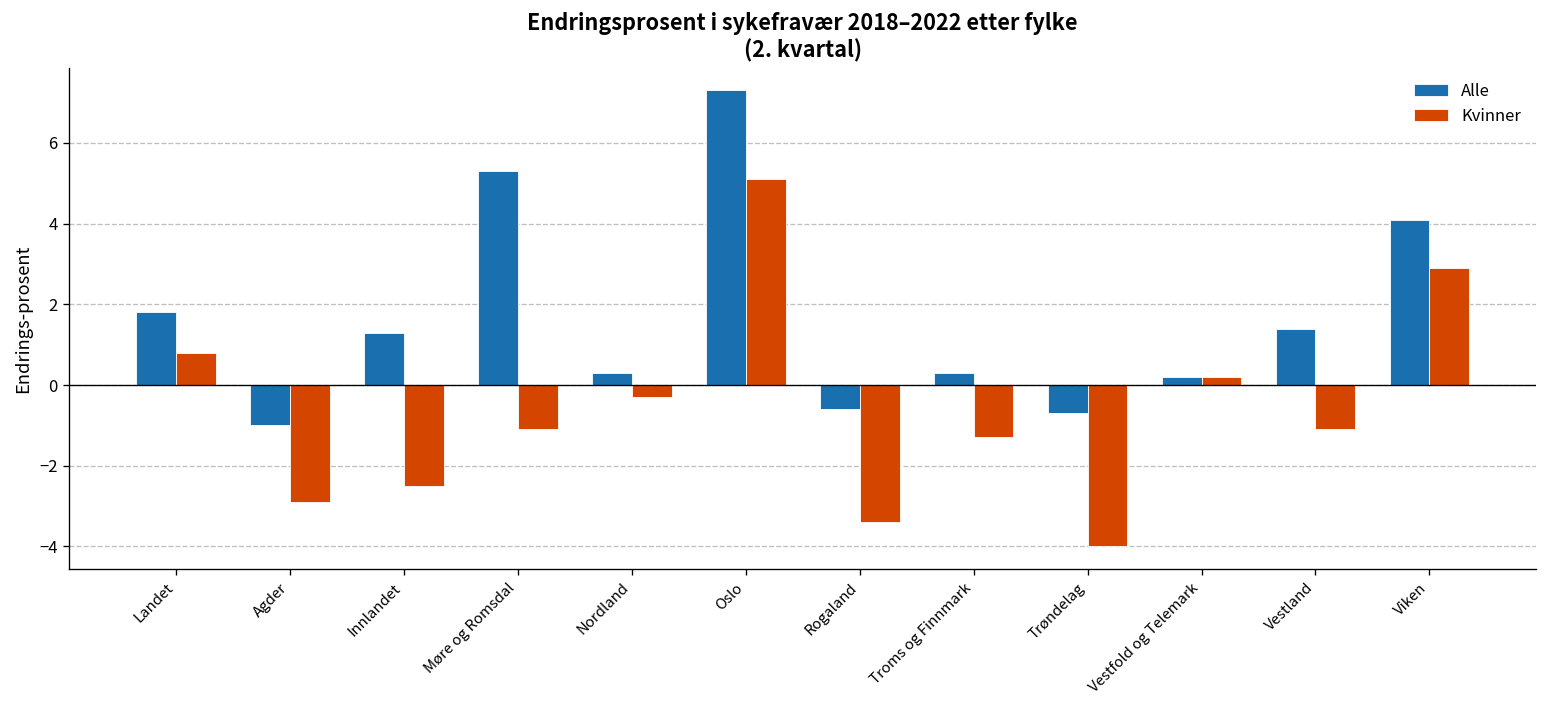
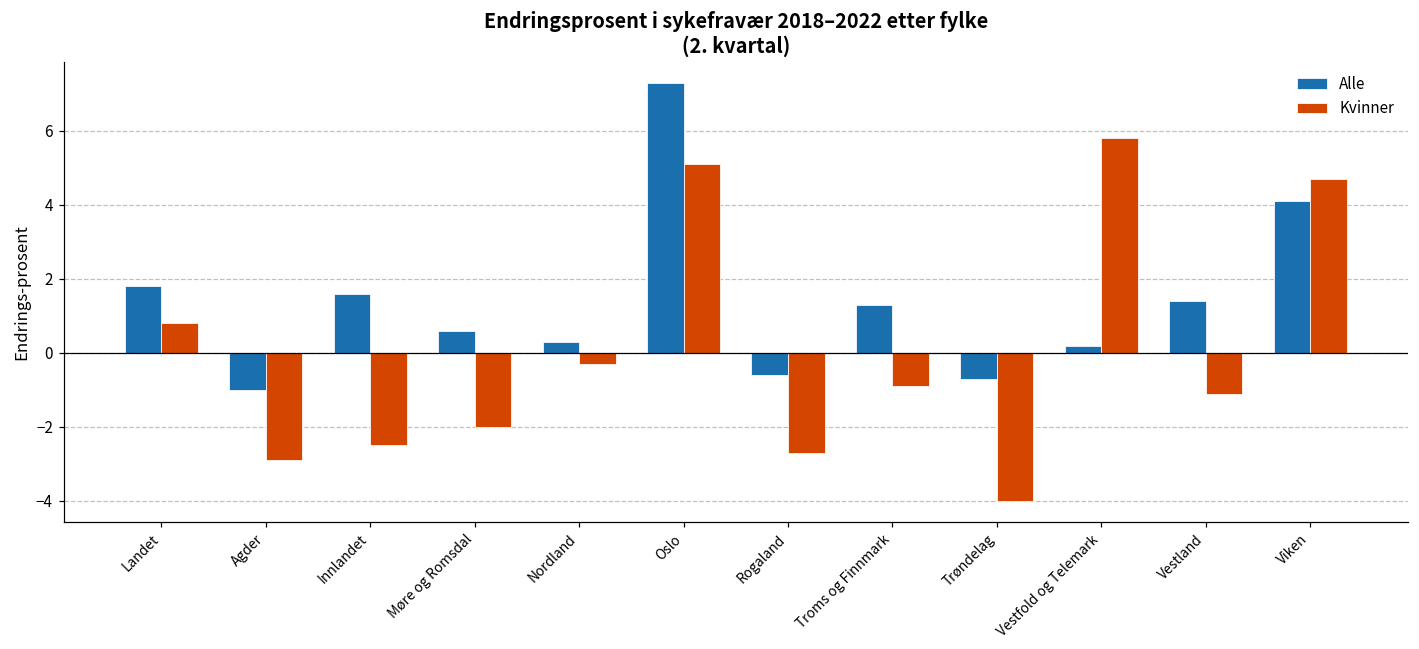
Alle, Innlandet: 1.3 -> 1.6
Alle, Møre og Romsdal: 5.3 -> 0.6
Kvinner, Møre og Romsdal: -1.1 -> -2.0
Kvinner, Rogaland: -3.4 -> -2.7
Alle, Troms og Finnmark: 0.3 -> 1.3
Kvinner, Troms og Finnmark: -1.3 -> -0.9
Kvinner, Vestfold og Telemark: 0.2 -> 5.8
Kvinner, Viken: 2.9 -> 4.7
